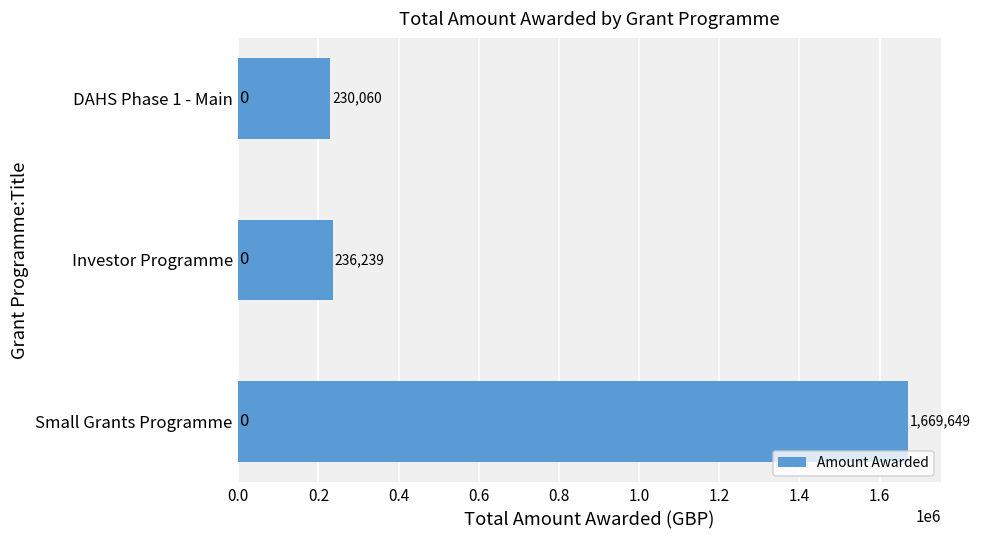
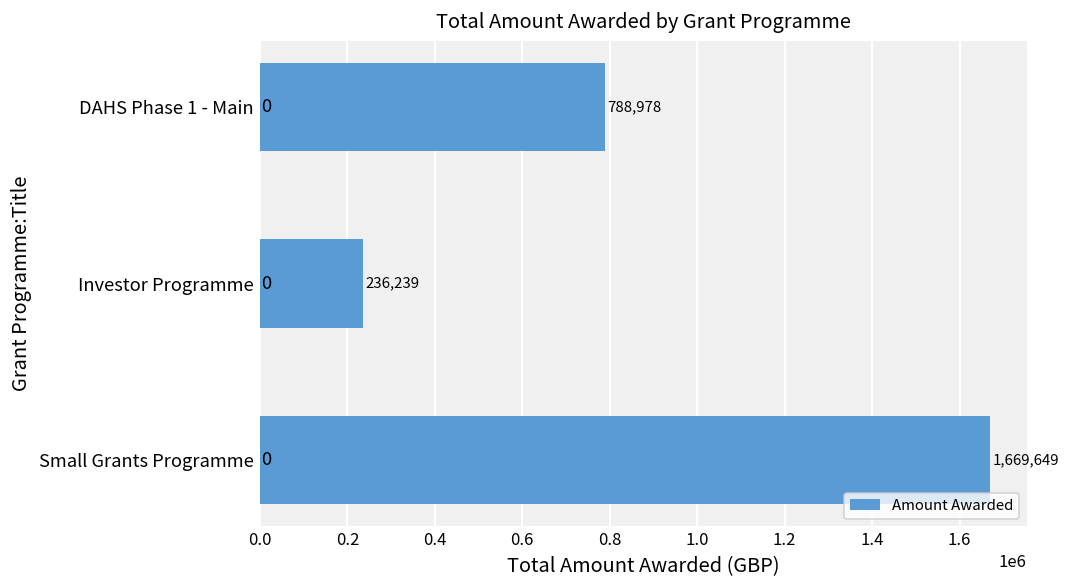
DAHS Phase 1 - Main: 230,060 -> 788,978
